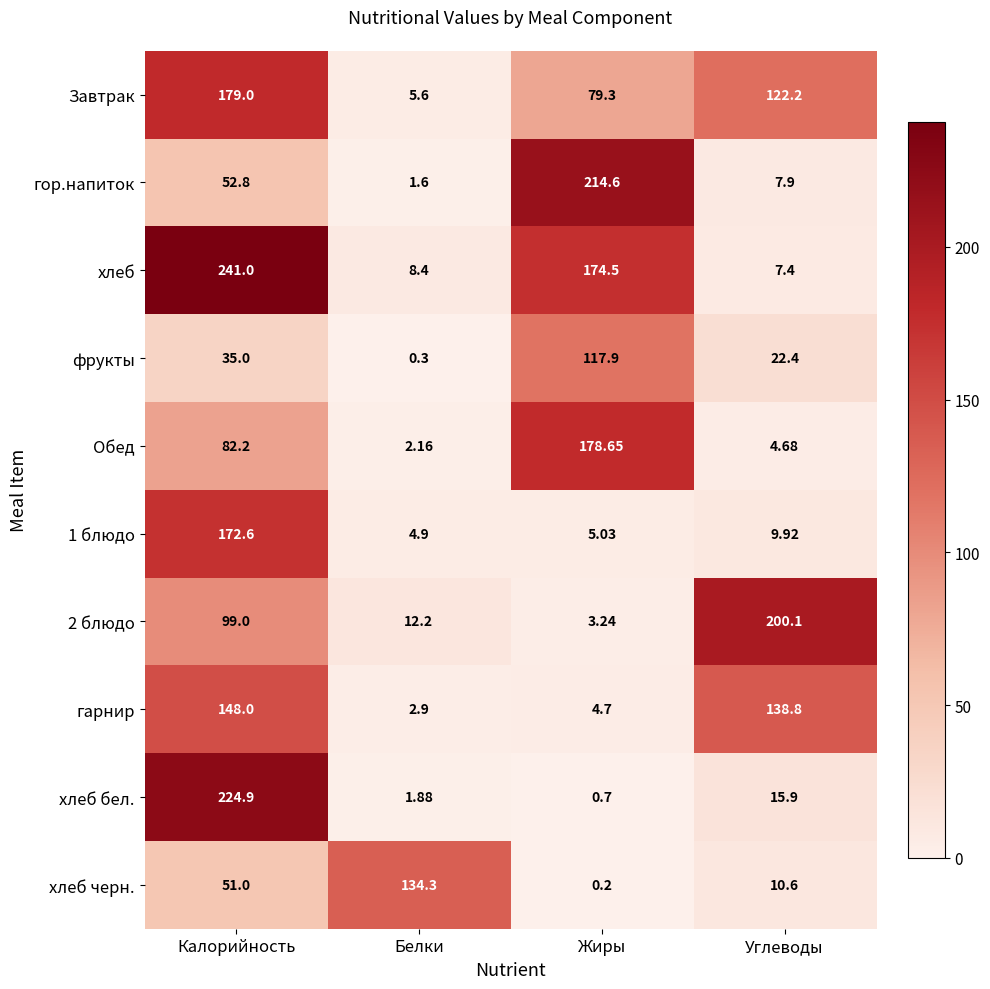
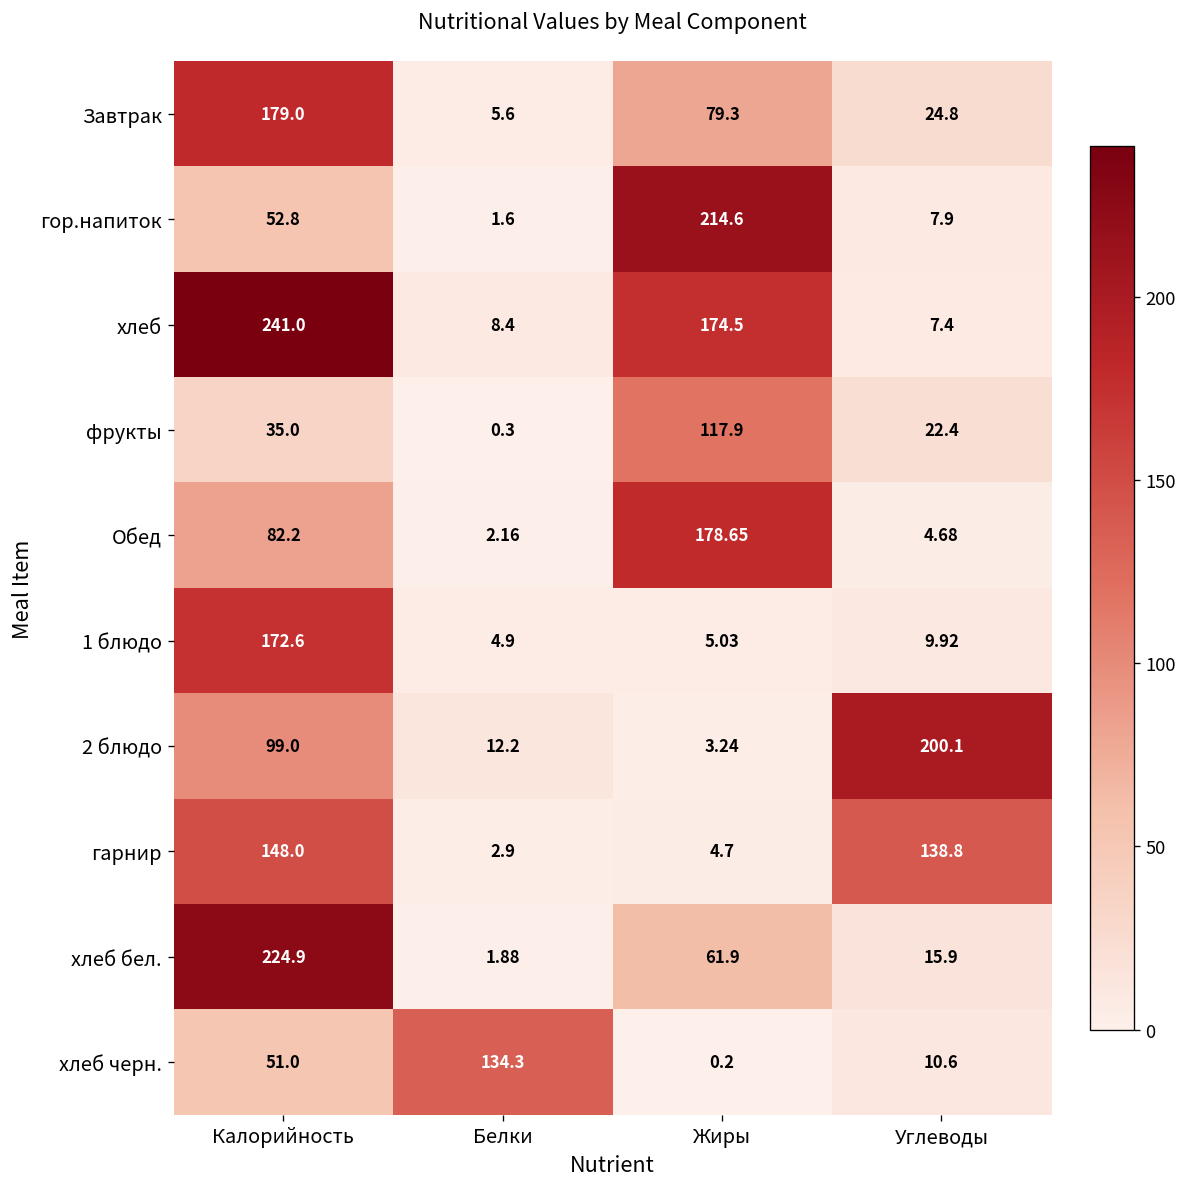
Завтрак, Углеводы: 122.2 -> 24.8
хлеб бел., Жиры: 0.7 -> 61.9
